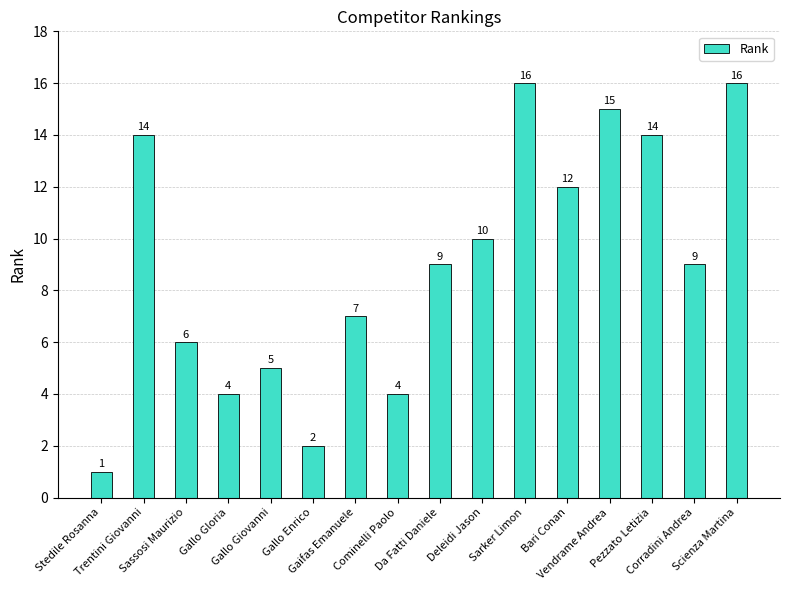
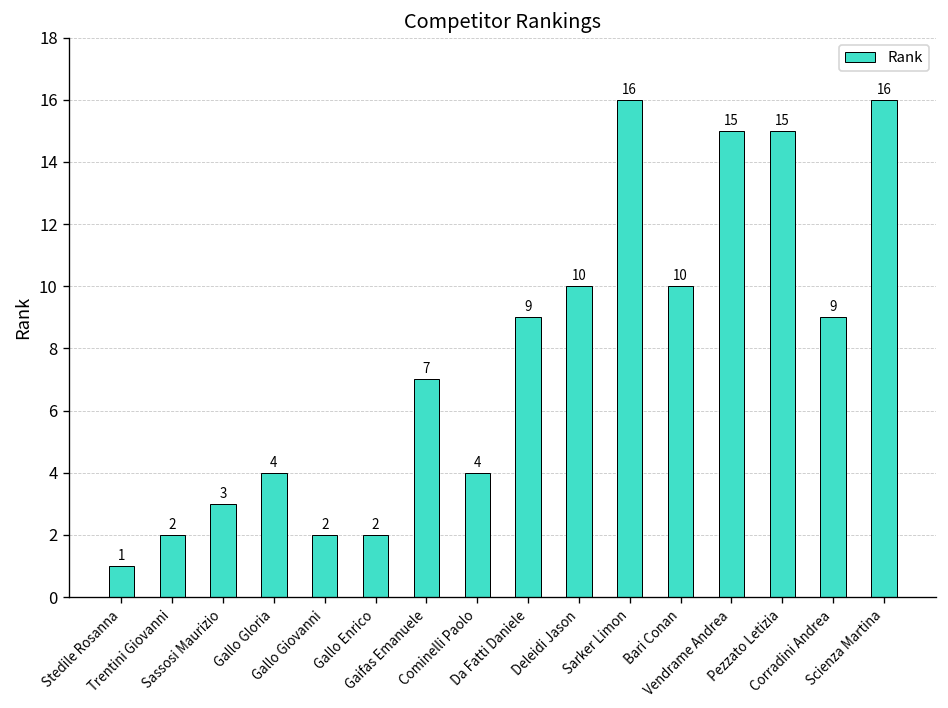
Trentini Giovanni: 14 -> 2
Sassosi Maurizio: 6 -> 3
Gallo Giovanni: 5 -> 2
Bari Conan: 12 -> 10
Pezzato Letizia: 14 -> 15
